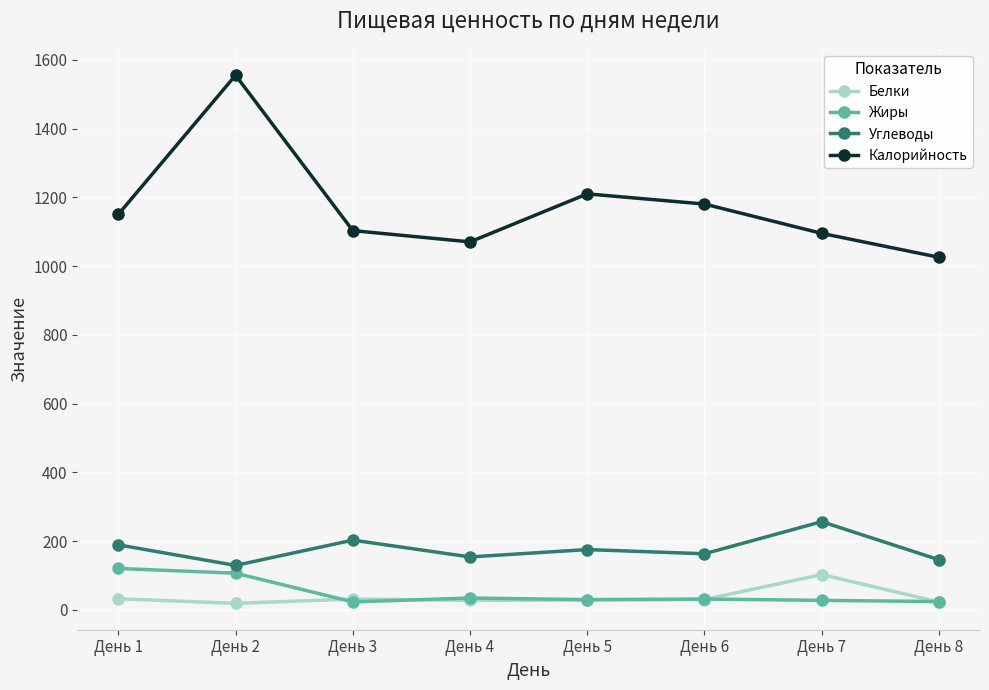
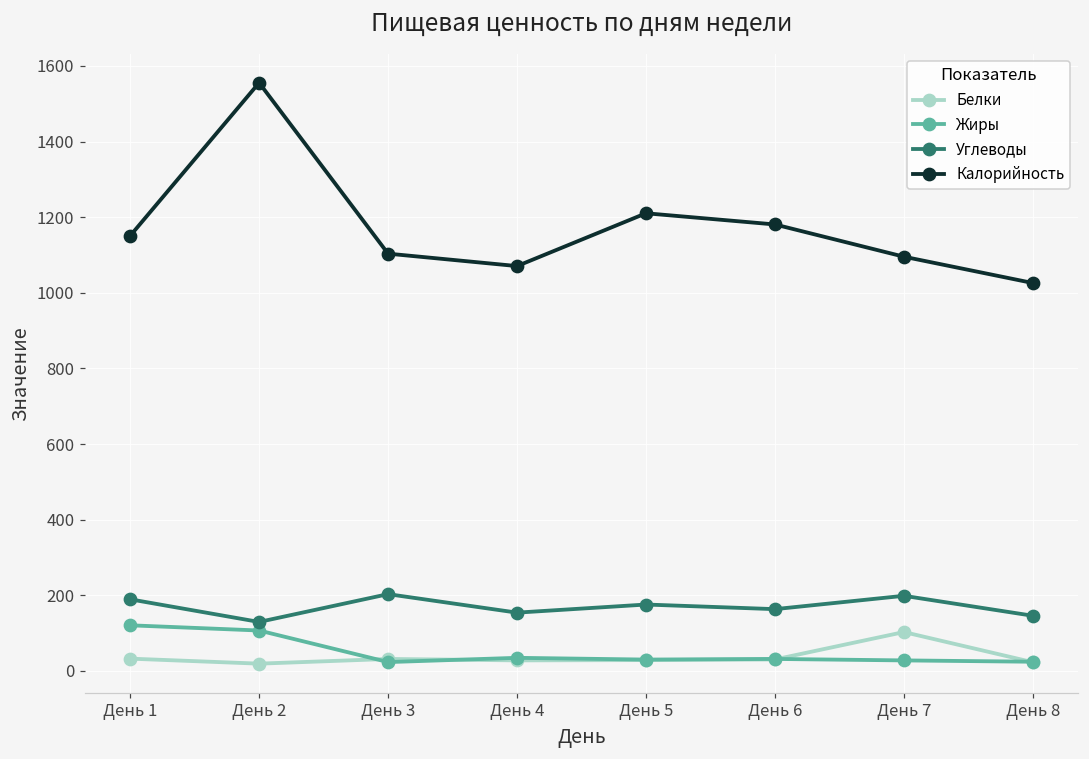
Углеводы, День 7: 260 -> 200
